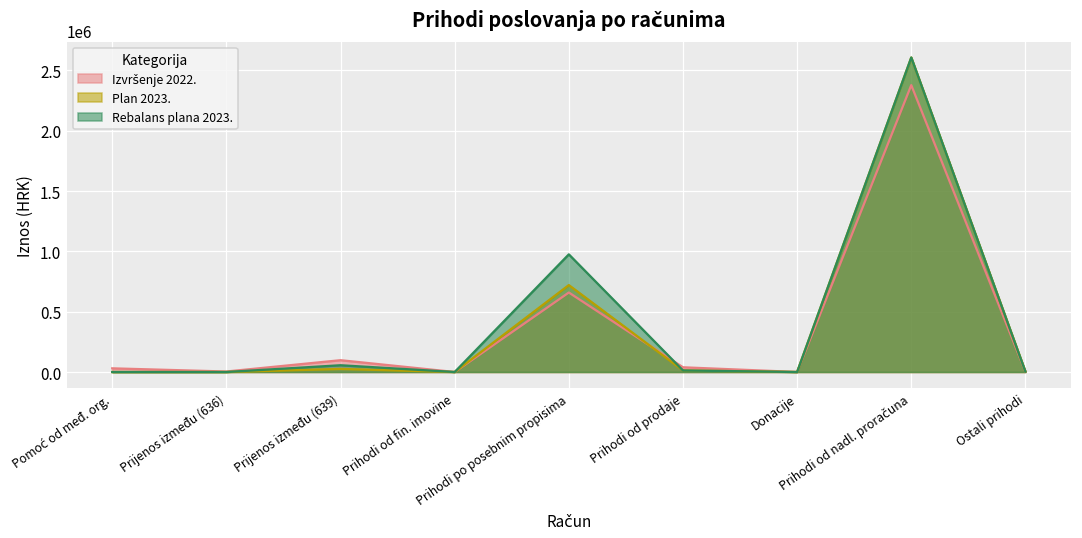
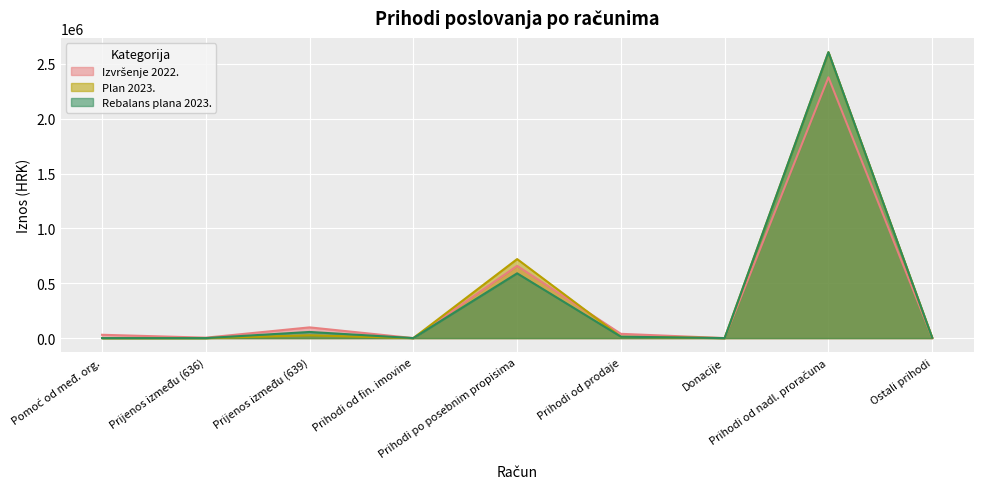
Rebalans plana 2023., Prihodi po posebnim propisima: 980000 -> 590000
